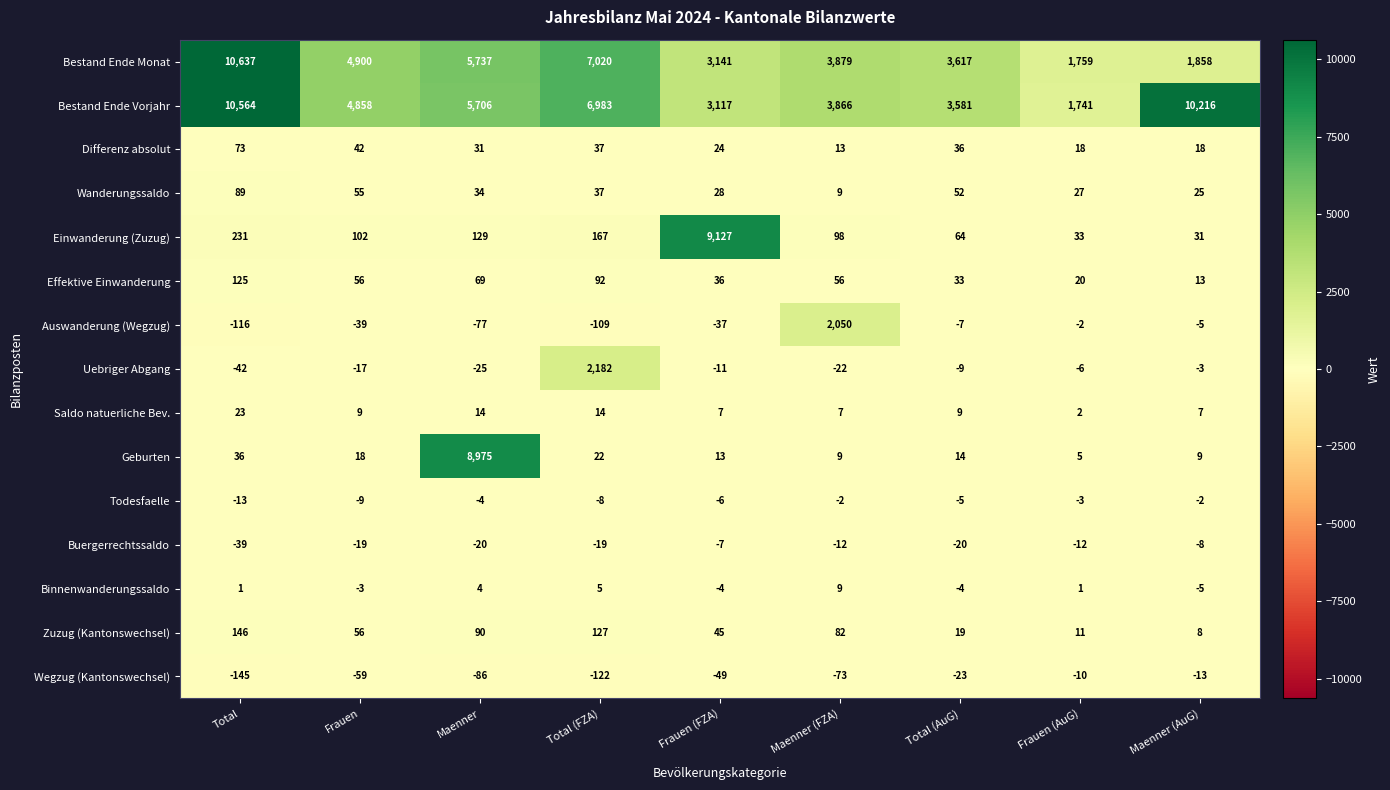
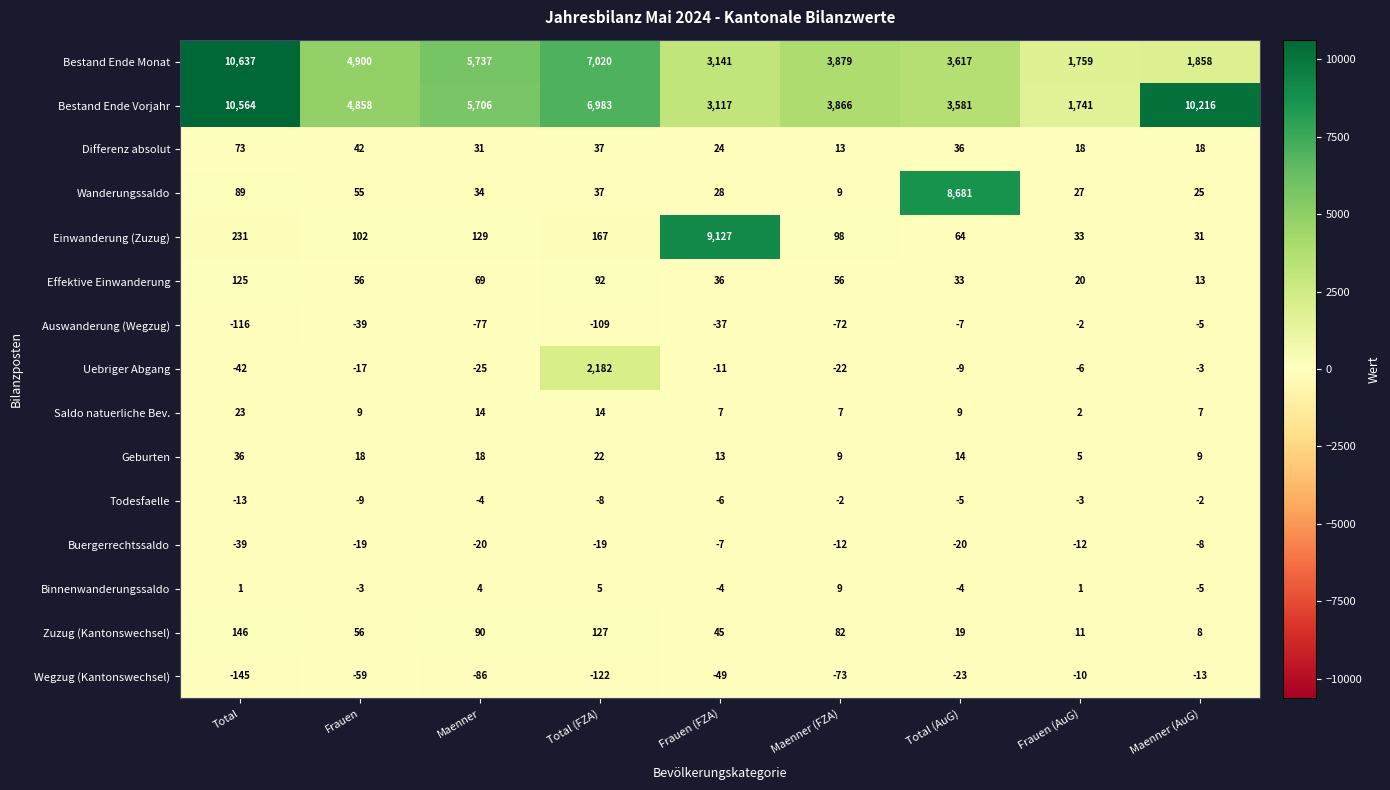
Wanderungssaldo, Total (AuG): 52 -> 8,681
Auswanderung (Wegzug), Maenner (FZA): 2,050 -> -72
Geburten, Maenner: 8,975 -> 18
